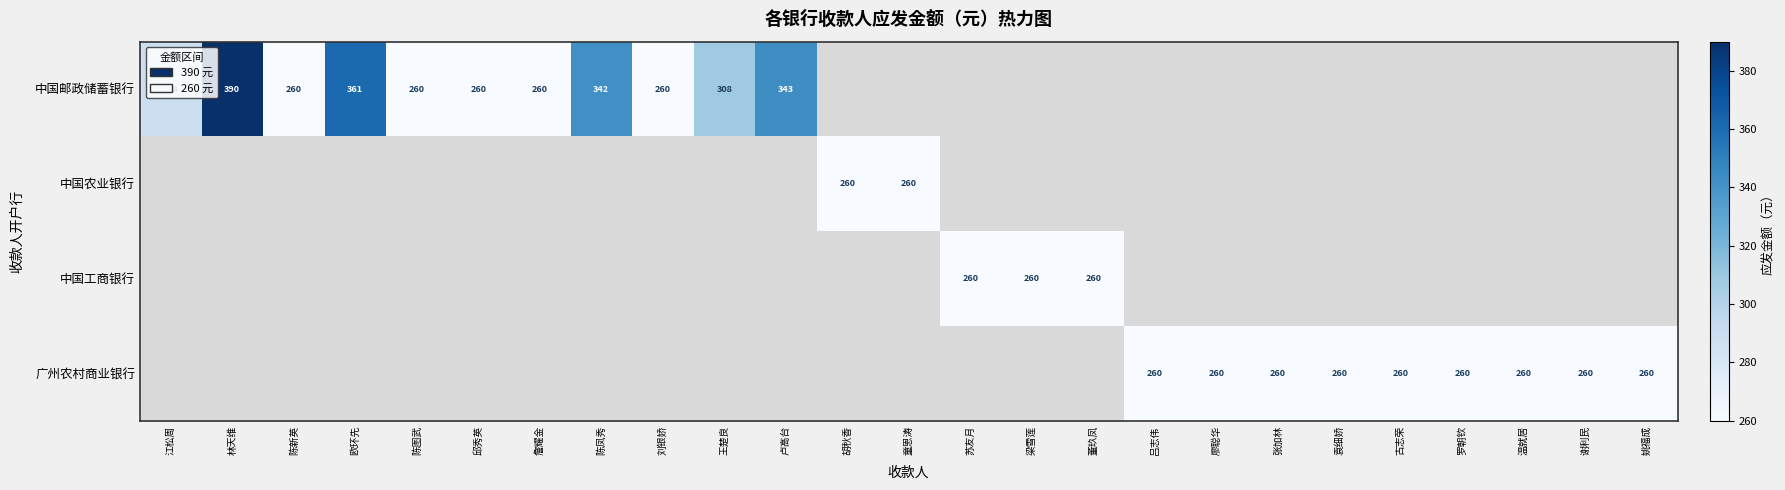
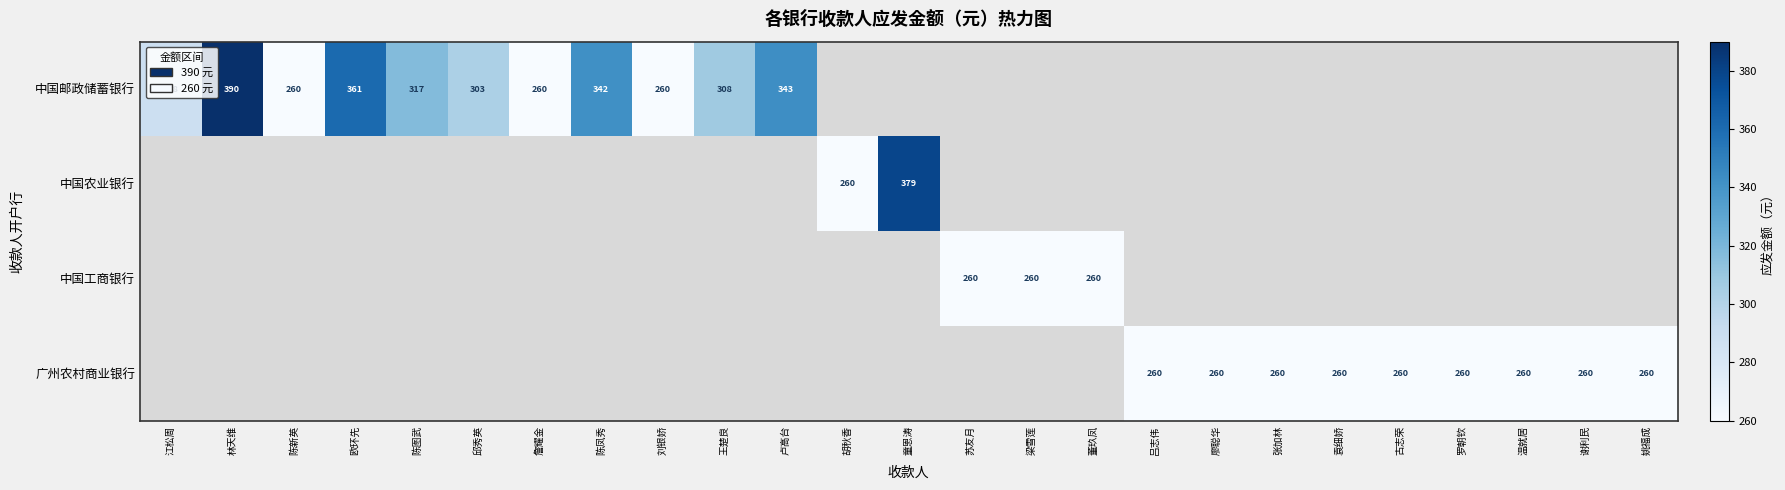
中国邮政储蓄银行, 陈图武: 260 -> 317
中国邮政储蓄银行, 邱秀英: 260 -> 303
中国农业银行, 童恩涛: 260 -> 379
